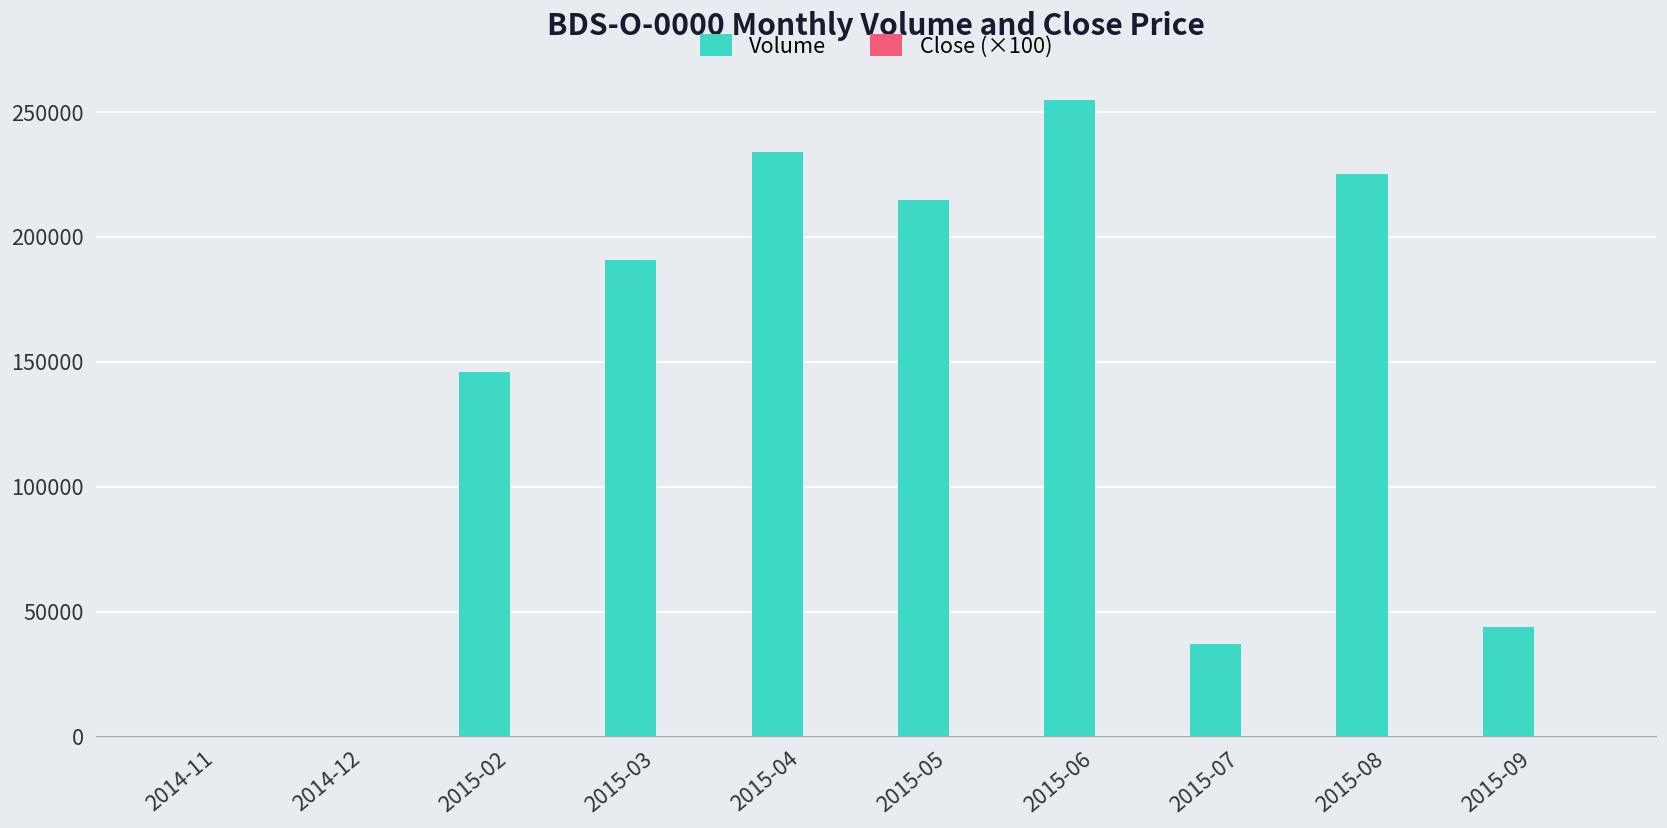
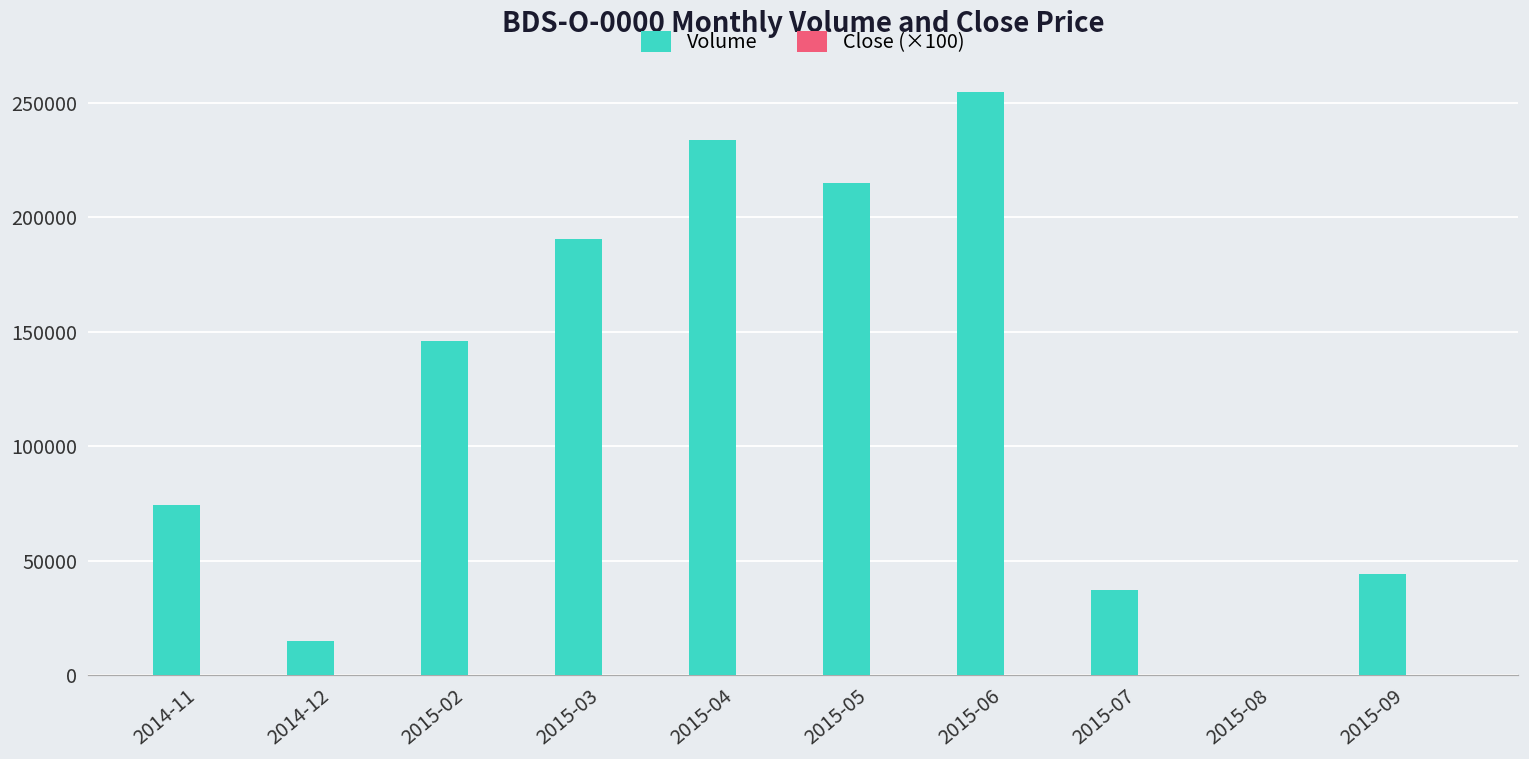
Volume, 2014-11: 0 -> 74000
Volume, 2014-12: 0 -> 15000
Volume, 2015-08: 225000 -> 0
